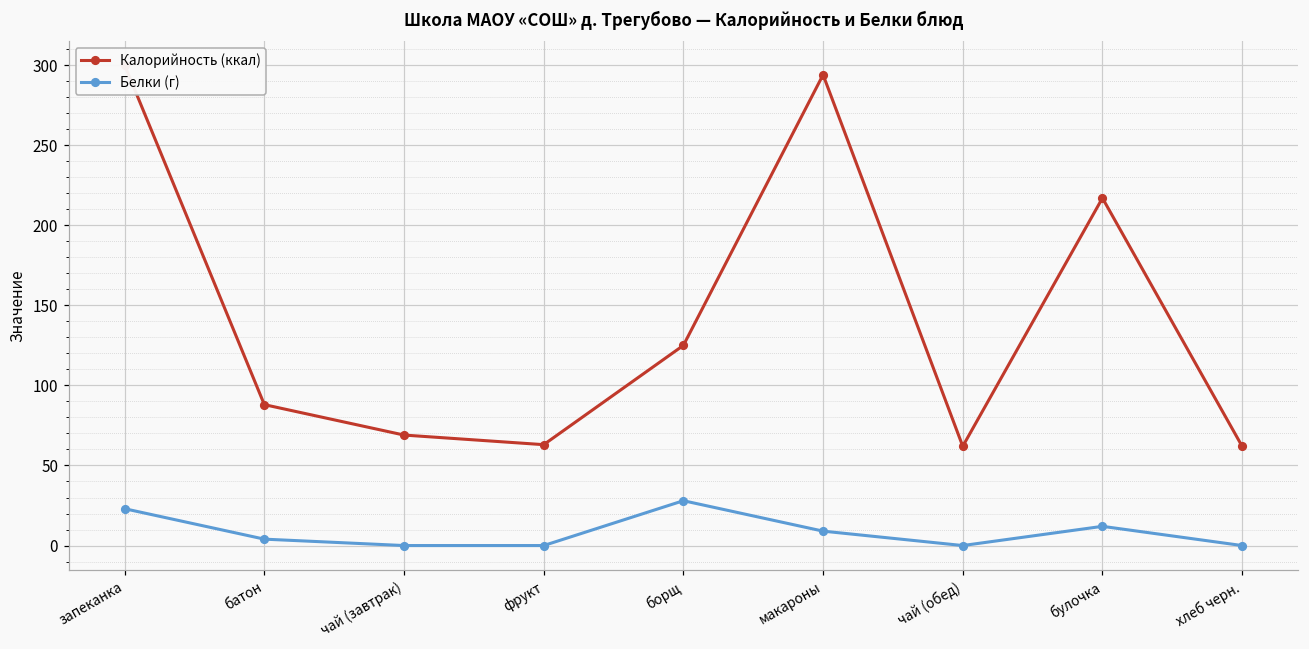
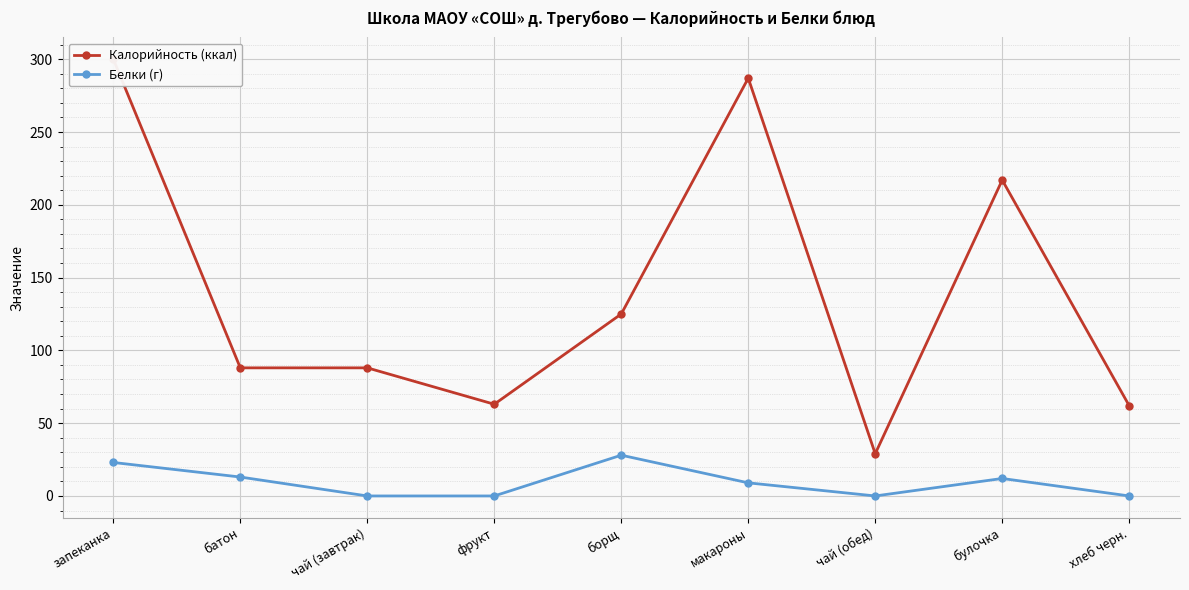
Белки (г), батон: 4 -> 13
Калорийность (ккал), чай (завтрак): 69 -> 88
Калорийность (ккал), макароны: 294 -> 287
Калорийность (ккал), чай (обед): 62 -> 29
